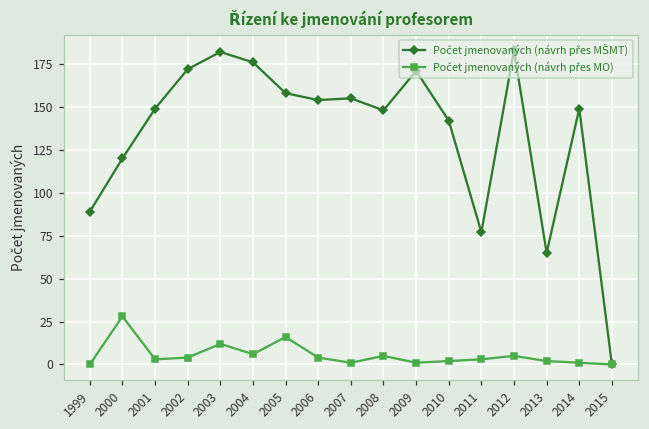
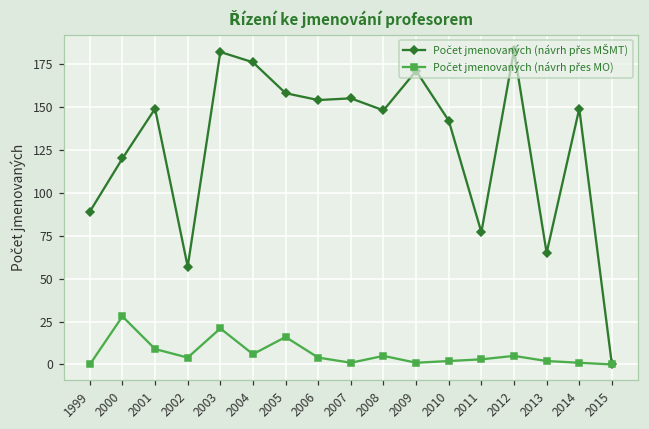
Počet jmenovaných (návrh přes MO), 2001: 3 -> 9
Počet jmenovaných (návrh přes MŠMT), 2002: 172 -> 57
Počet jmenovaných (návrh přes MO), 2003: 12 -> 21
